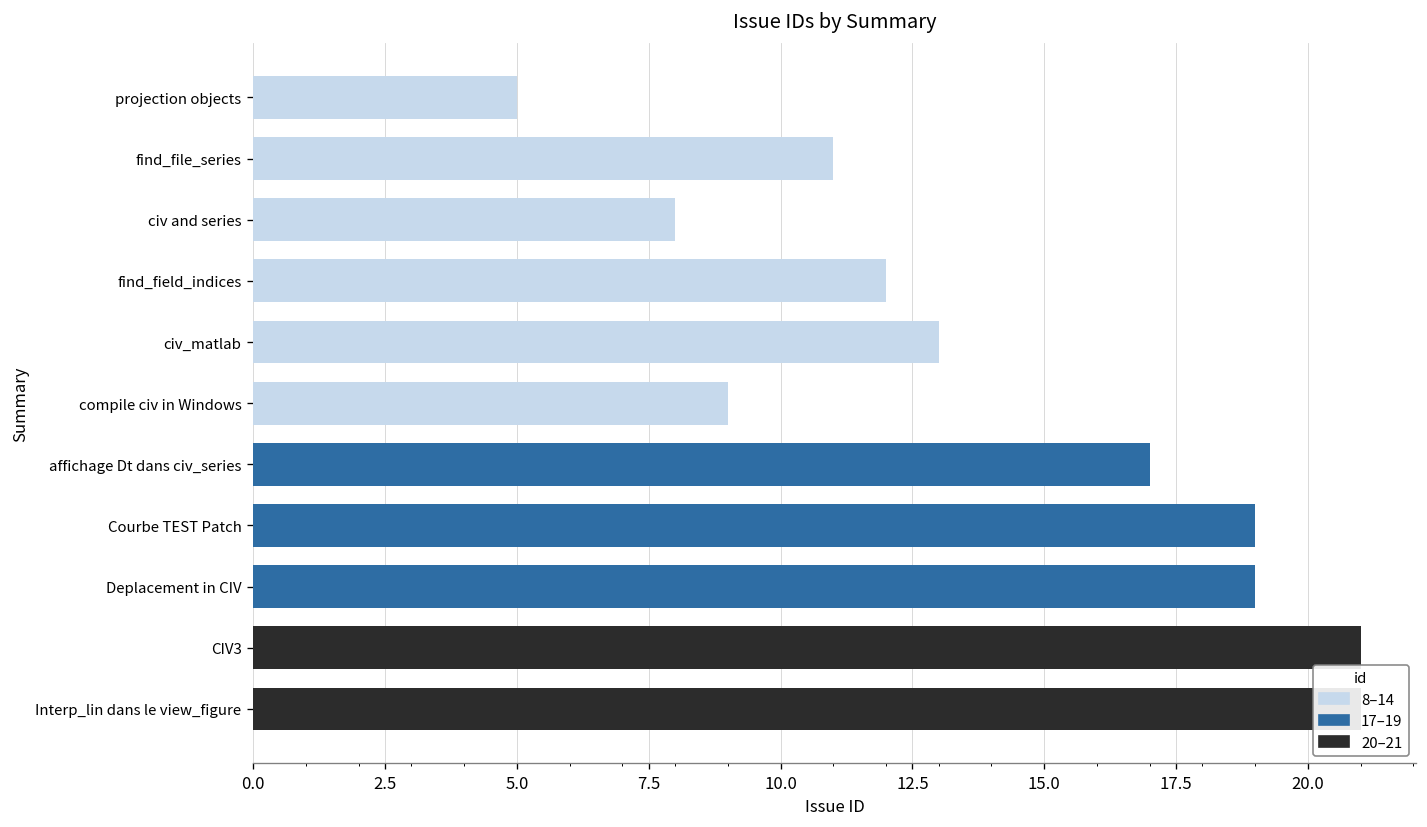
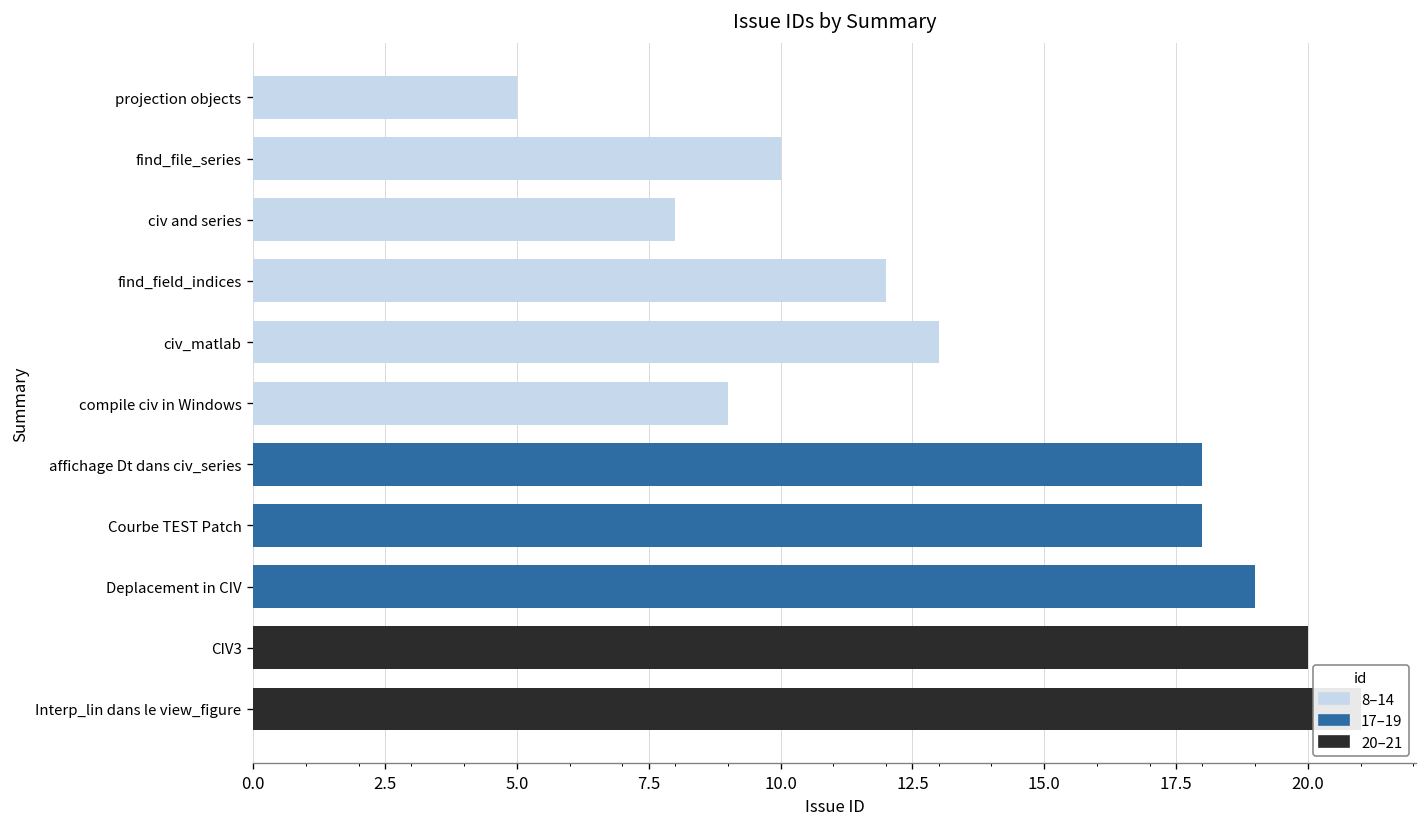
find_file_series: 11 -> 10
affichage Dt dans civ_series: 17 -> 18
Courbe TEST Patch: 19 -> 18
CIV3: 21 -> 20
